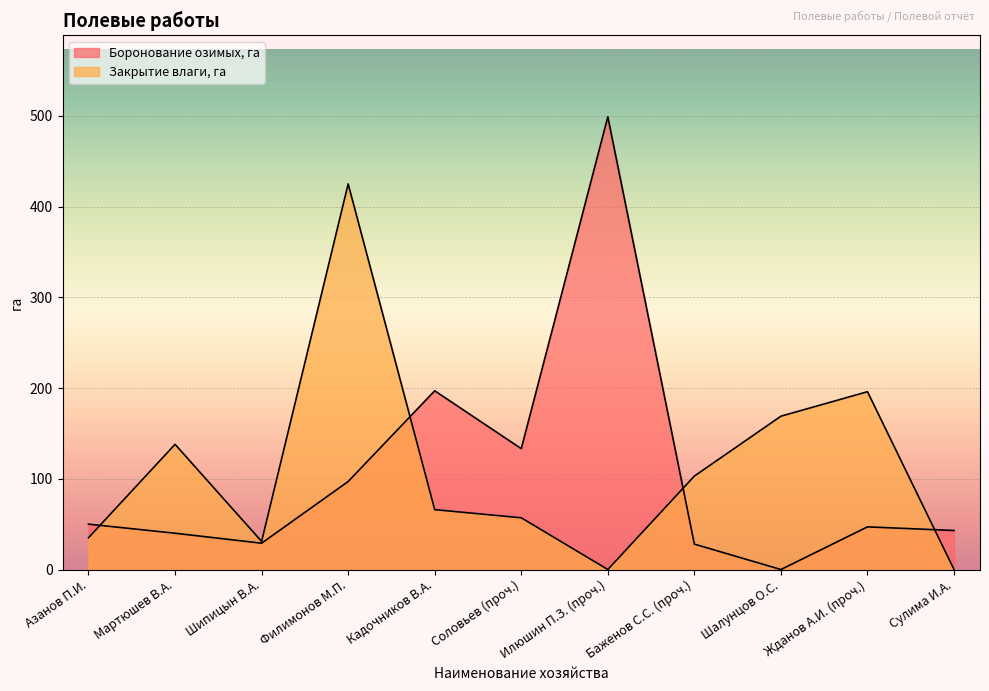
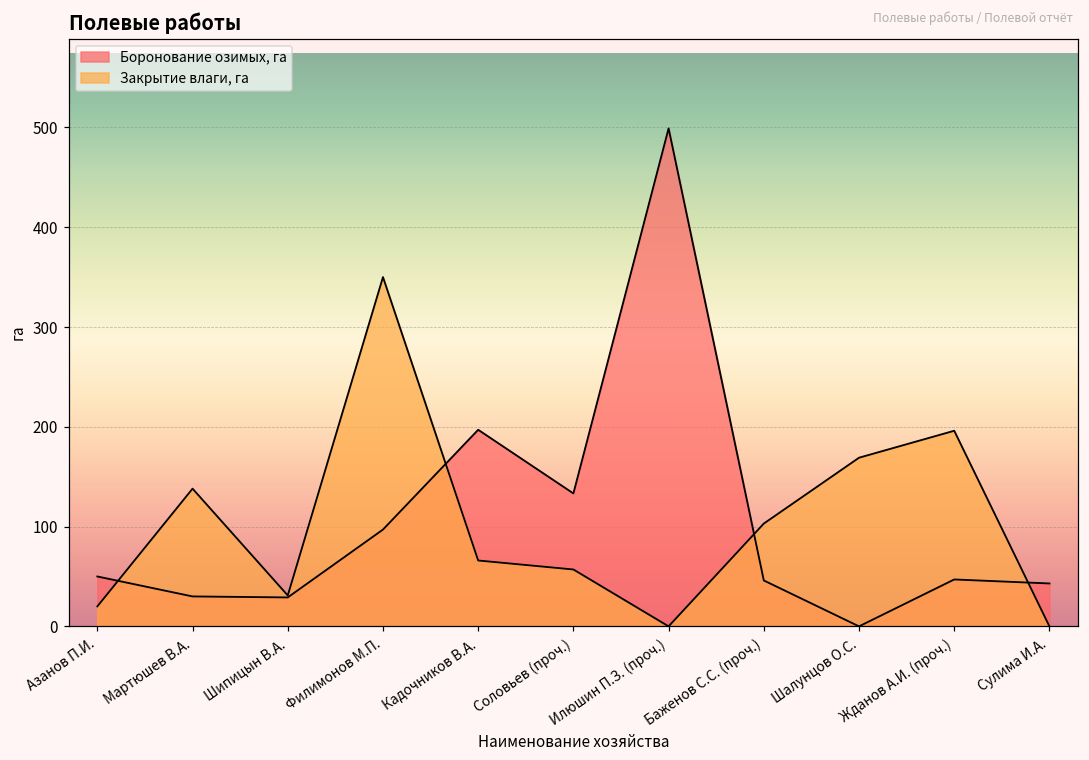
Закрытие влаги, га, Азанов П.И.: 40 -> 20
Боронование озимых, га, Мартюшев В.А.: 40 -> 30
Закрытие влаги, га, Филимонов М.П.: 430 -> 350
Боронование озимых, га, Баженов С.С. (проч.): 30 -> 50
